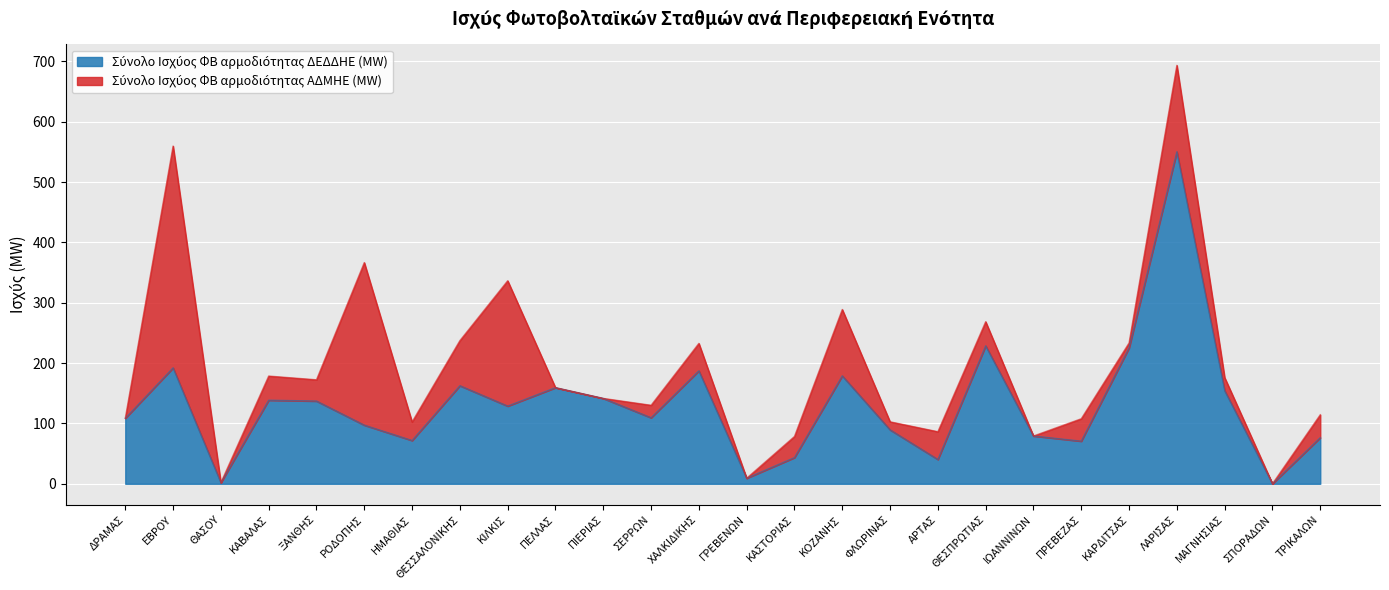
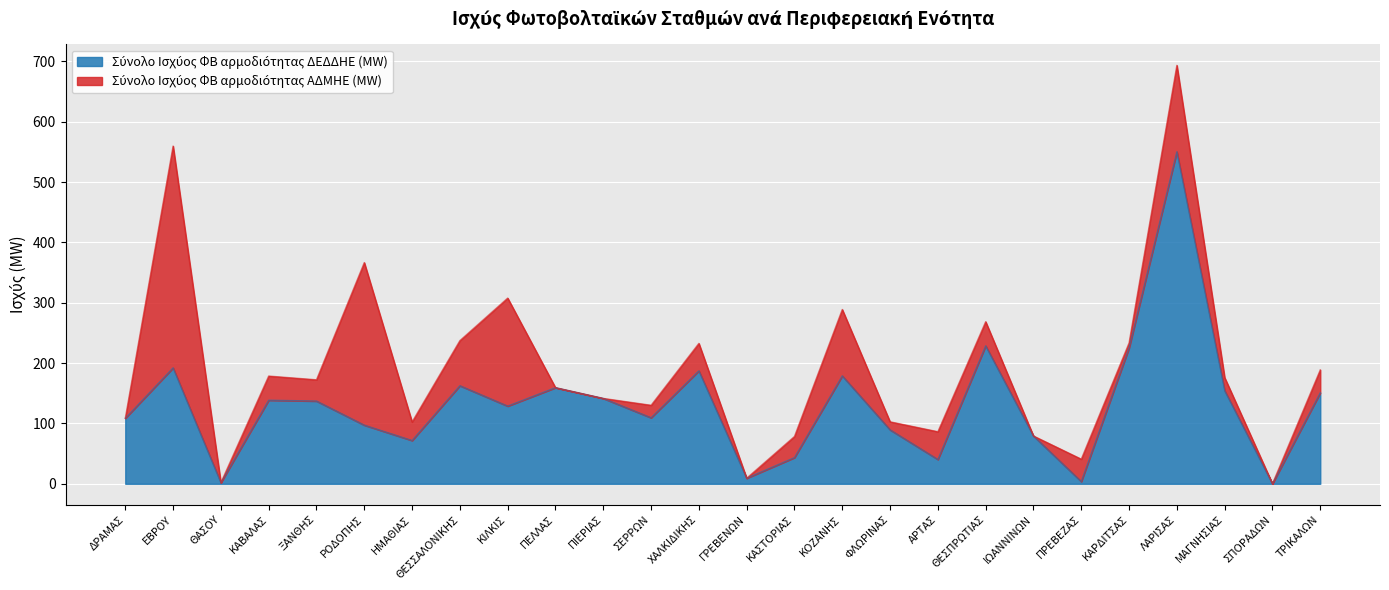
Σύνολο Ισχύος ΦΒ αρμοδιότητας ΑΔΜΗΕ (MW), ΚΙΛΚΙΣ: 210 -> 180
Σύνολο Ισχύος ΦΒ αρμοδιότητας ΔΕΔΔΗΕ (MW), ΠΡΕΒΕΖΑΣ: 70 -> 0
Σύνολο Ισχύος ΦΒ αρμοδιότητας ΔΕΔΔΗΕ (MW), ΤΡΙΚΑΛΩΝ: 80 -> 150
